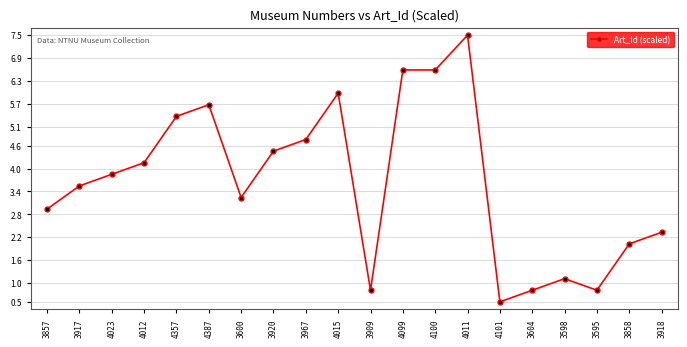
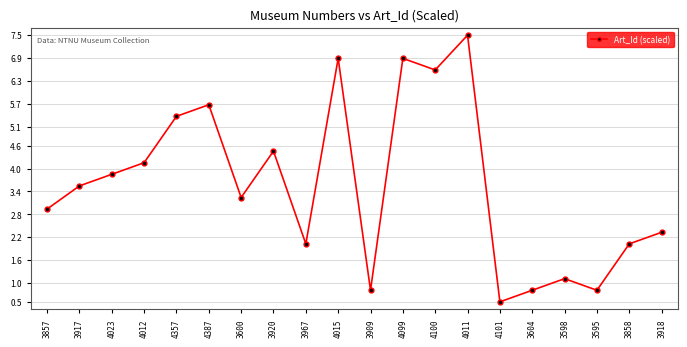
3967: 4.8 -> 2.0
4015: 6.0 -> 6.9
4099: 6.6 -> 6.9
